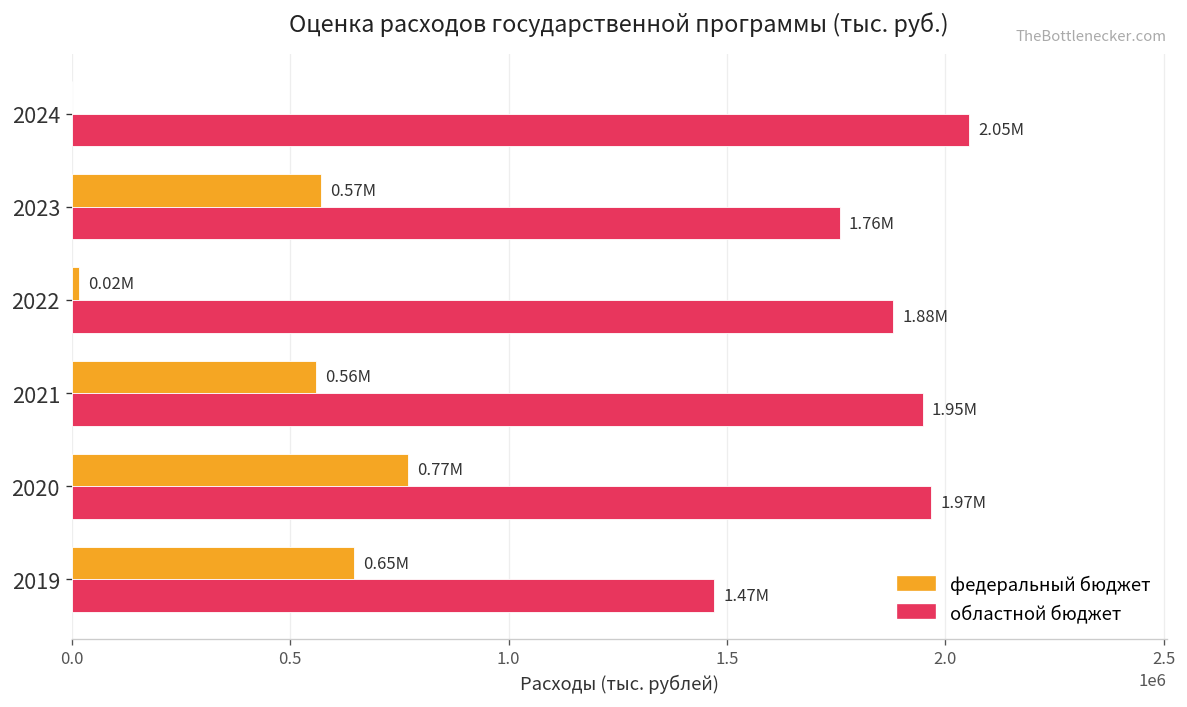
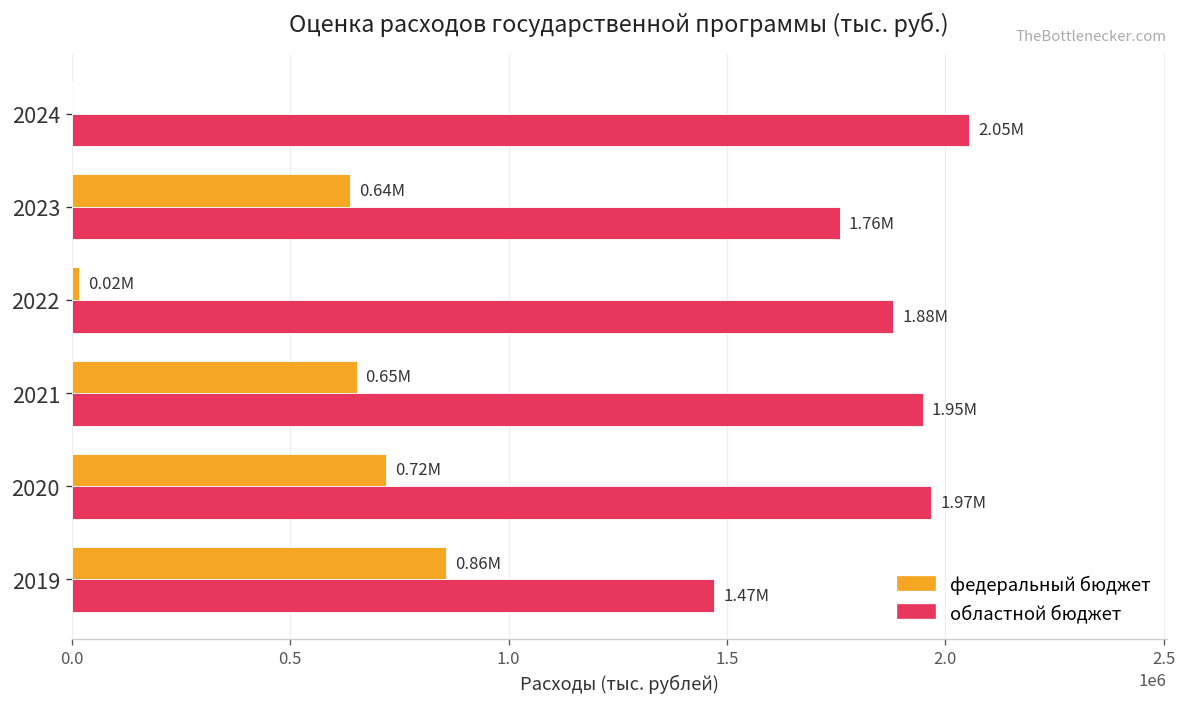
федеральный бюджет, 2023: 0.57M -> 0.64M
федеральный бюджет, 2021: 0.56M -> 0.65M
федеральный бюджет, 2020: 0.77M -> 0.72M
федеральный бюджет, 2019: 0.65M -> 0.86M
